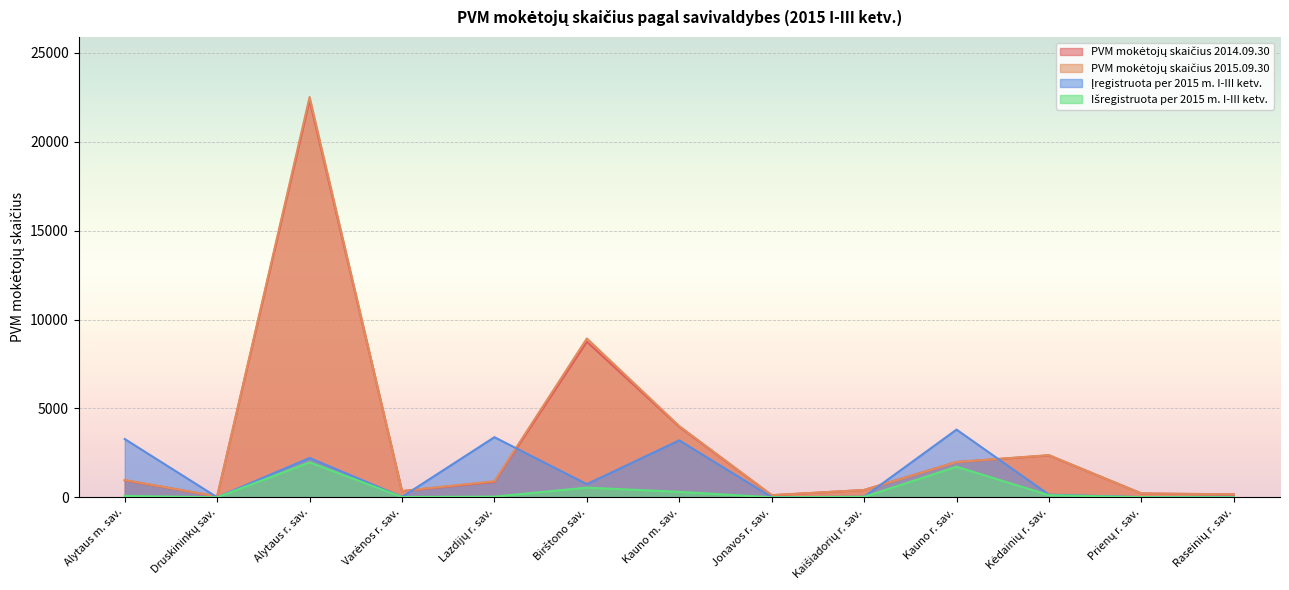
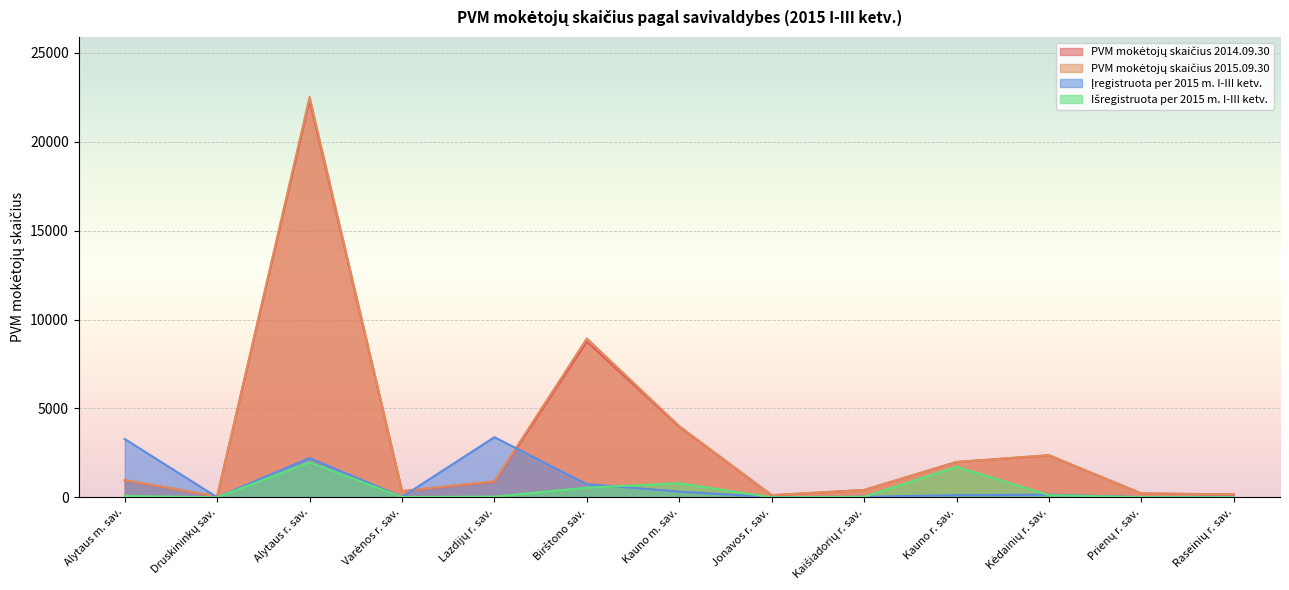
Įregistruota per 2015 m. I-III ketv., Kauno m. sav.: 3200 -> 300
Išregistruota per 2015 m. I-III ketv., Kauno m. sav.: 300 -> 800
Įregistruota per 2015 m. I-III ketv., Kauno r. sav.: 3800 -> 100
